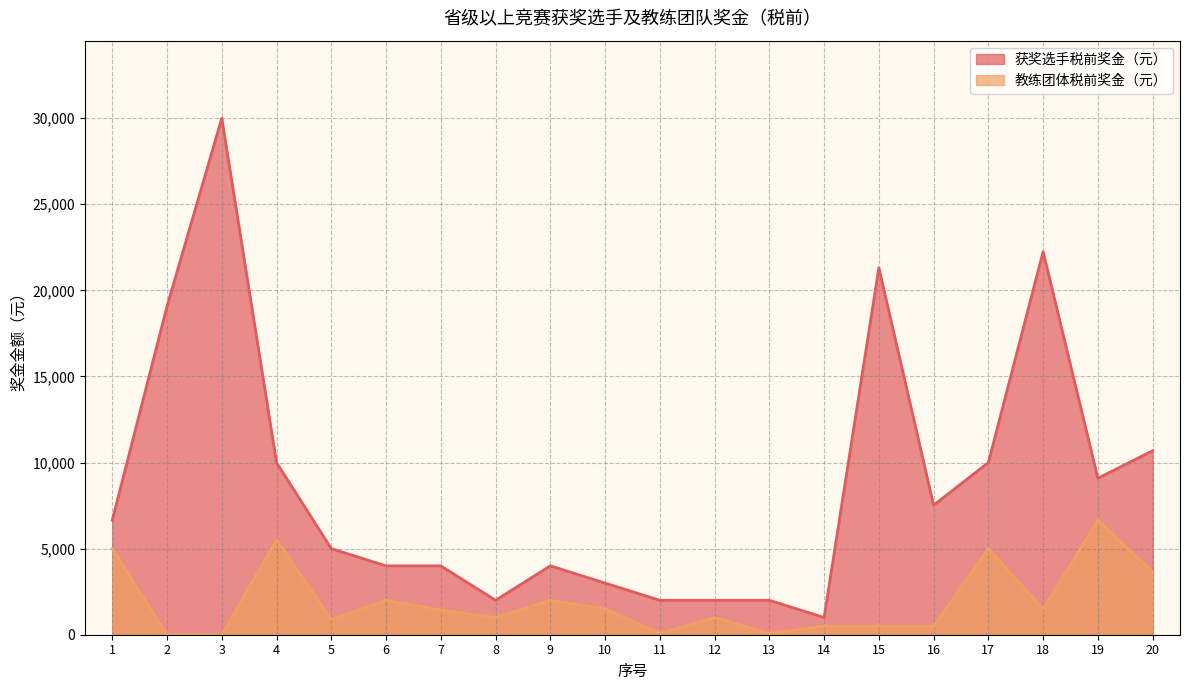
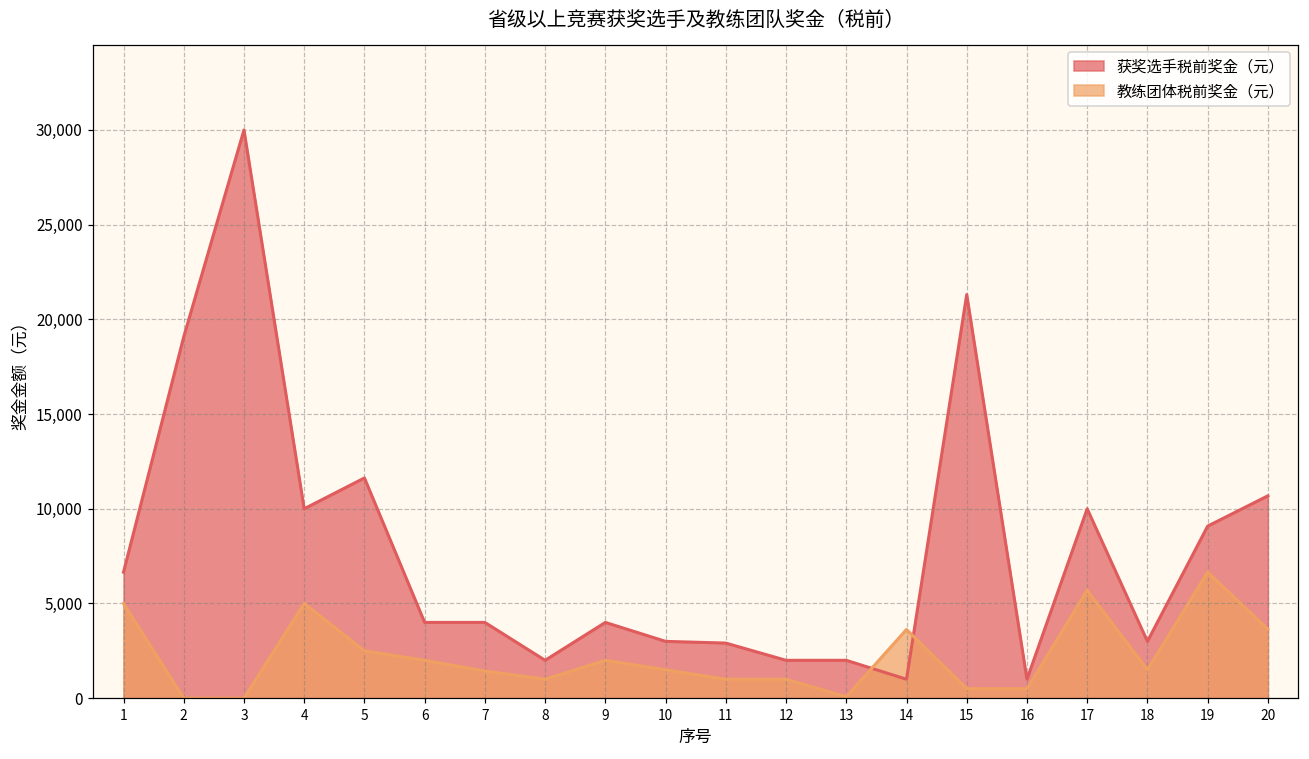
教练团体税前奖金（元）, 4: 5,500 -> 5,000
获奖选手税前奖金（元）, 5: 5,000 -> 11,600
教练团体税前奖金（元）, 5: 900 -> 2,500
获奖选手税前奖金（元）, 11: 2,000 -> 2,900
教练团体税前奖金（元）, 11: 100 -> 1,000
教练团体税前奖金（元）, 14: 500 -> 3,600
获奖选手税前奖金（元）, 16: 7,500 -> 1,000
教练团体税前奖金（元）, 17: 5,000 -> 5,700
获奖选手税前奖金（元）, 18: 22,200 -> 3,000
